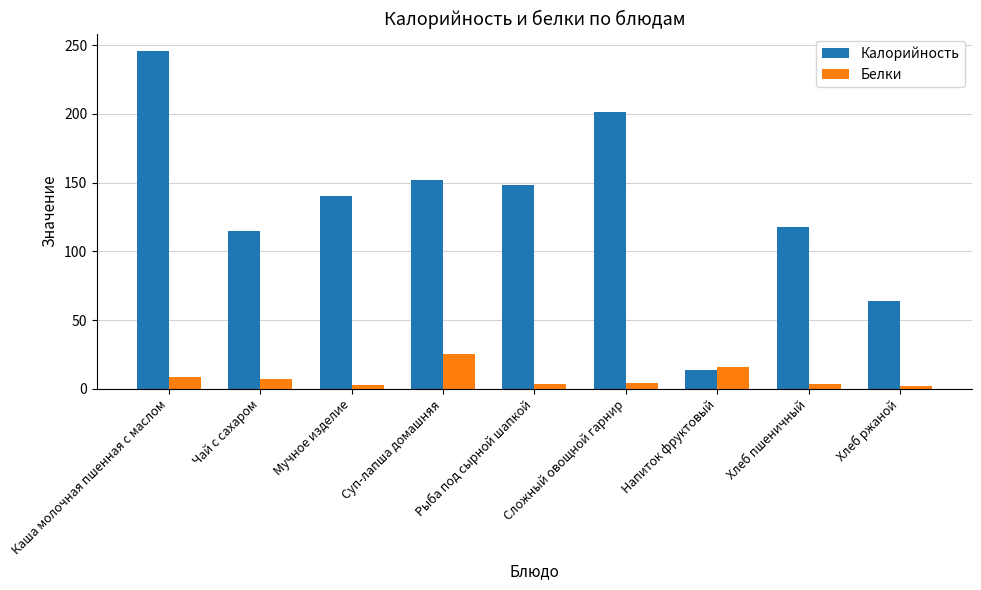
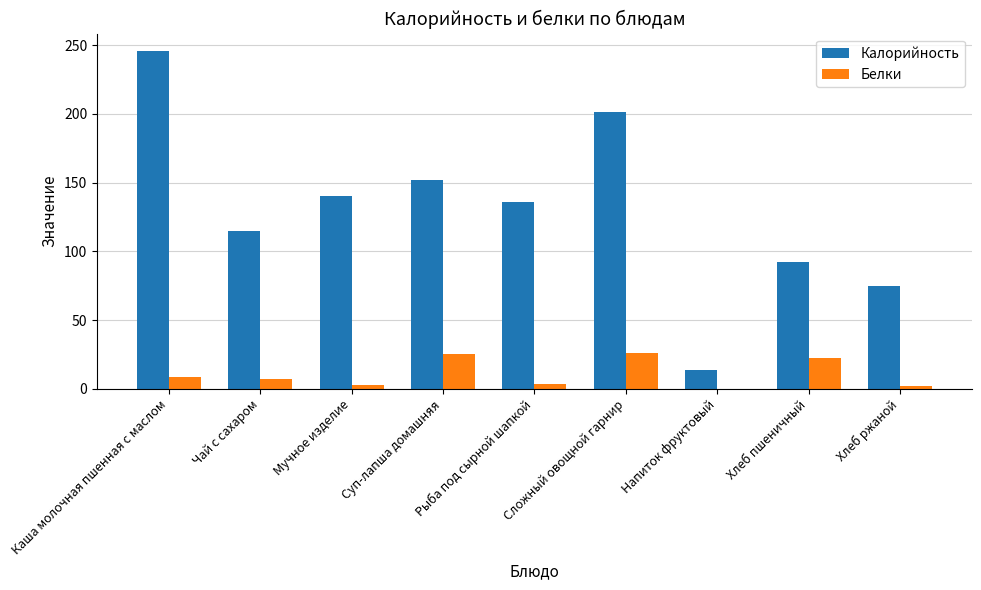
Калорийность, Рыба под сырной шапкой: 148 -> 136
Белки, Сложный овощной гарнир: 4 -> 26
Белки, Напиток фруктовый: 16 -> 0
Калорийность, Хлеб пшеничный: 118 -> 92
Белки, Хлеб пшеничный: 4 -> 22
Калорийность, Хлеб ржаной: 64 -> 75
